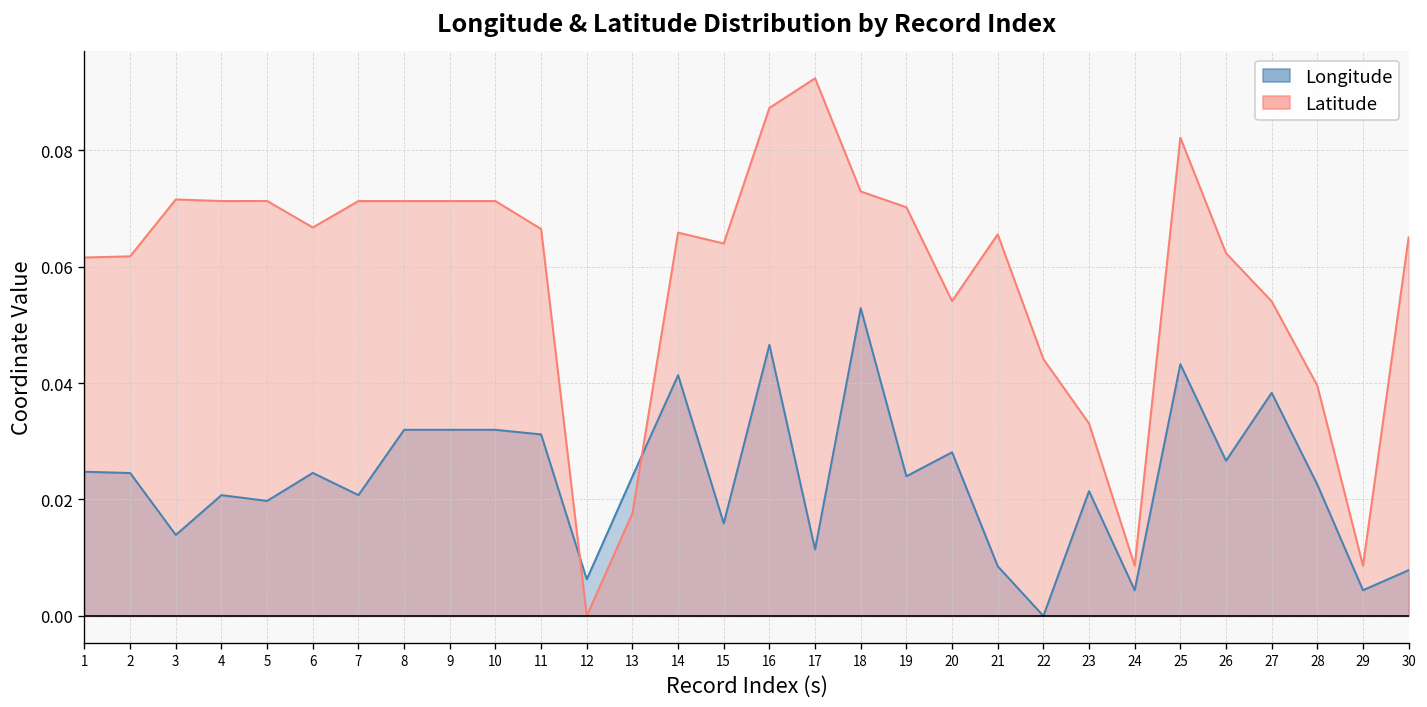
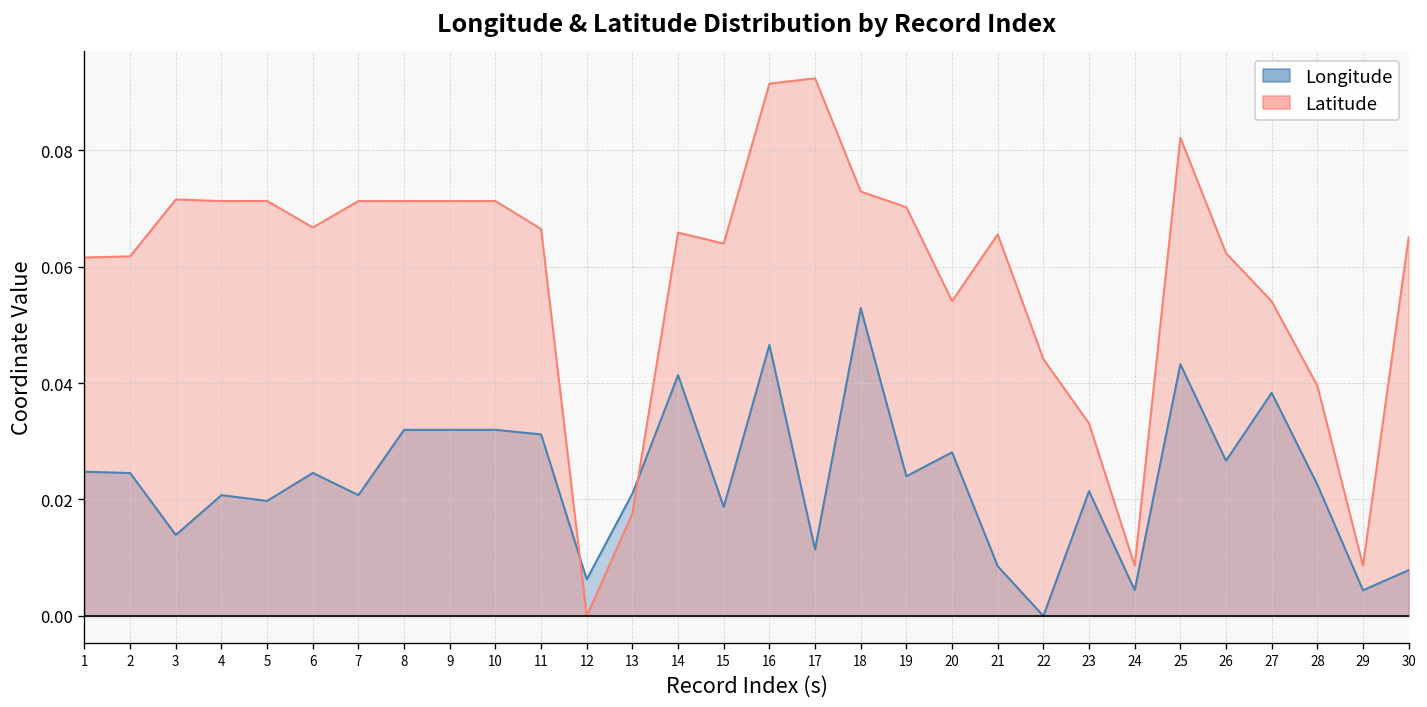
Longitude, 13: 0.024 -> 0.021
Longitude, 15: 0.016 -> 0.019
Latitude, 16: 0.087 -> 0.091
